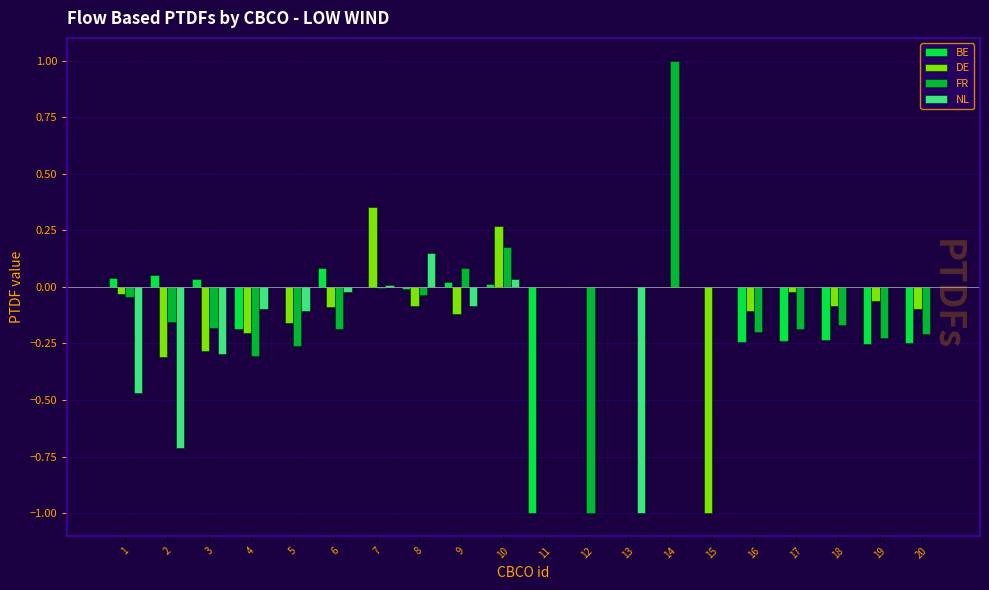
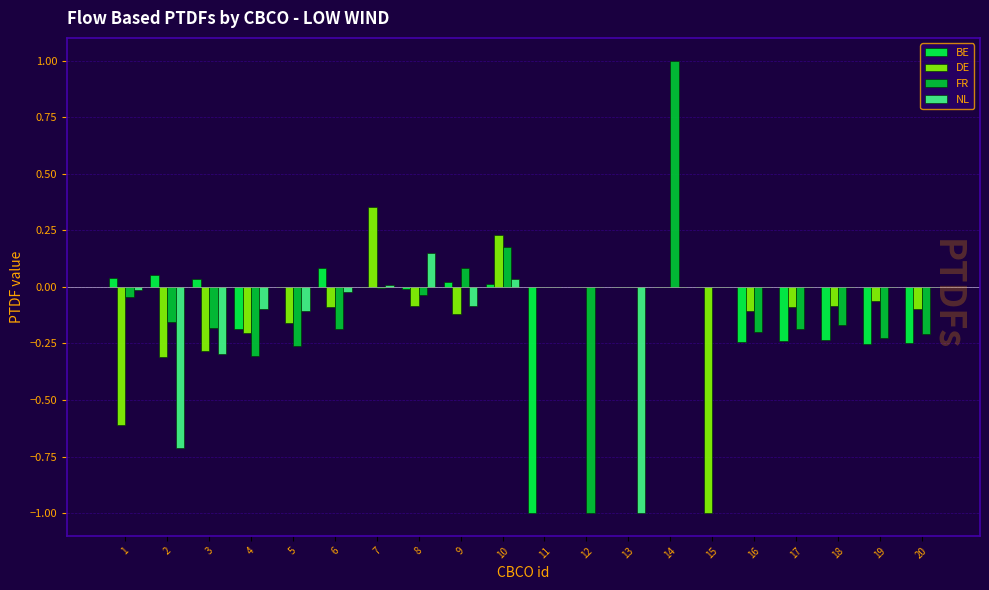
DE, 1: -0.03 -> -0.61
NL, 1: -0.47 -> -0.01
DE, 10: 0.27 -> 0.23
DE, 17: -0.02 -> -0.09
